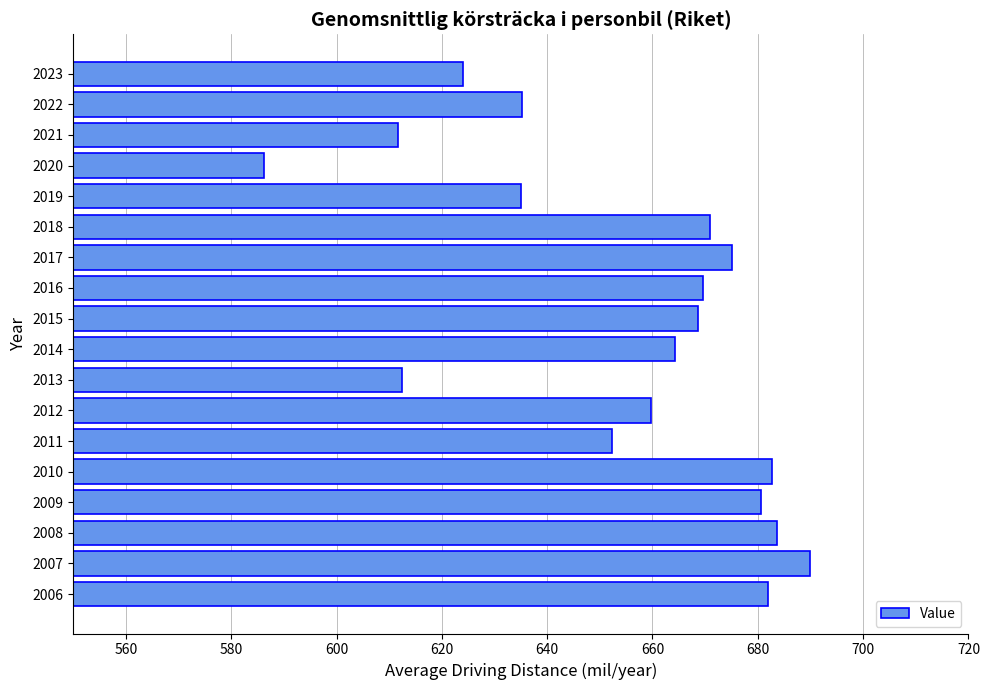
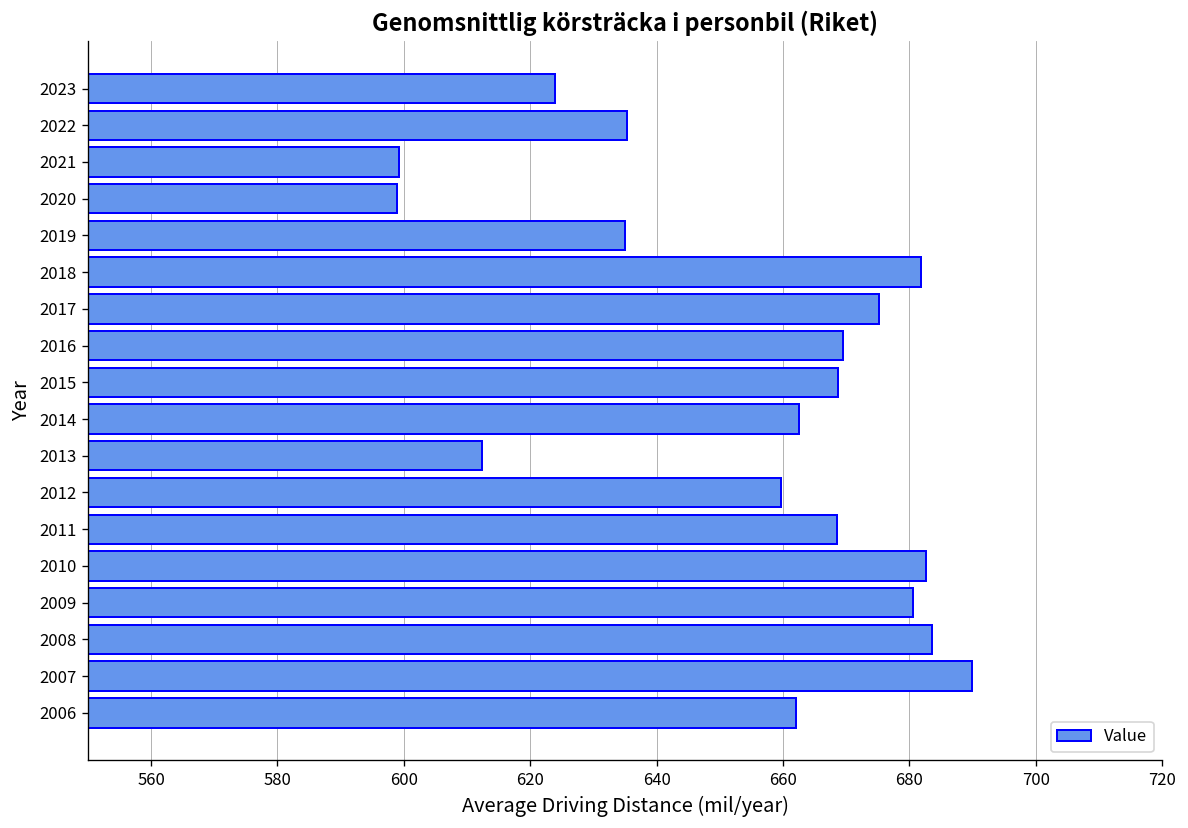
2021: 612 -> 599
2020: 586 -> 599
2018: 671 -> 682
2014: 664 -> 663
2011: 652 -> 668
2006: 682 -> 662
